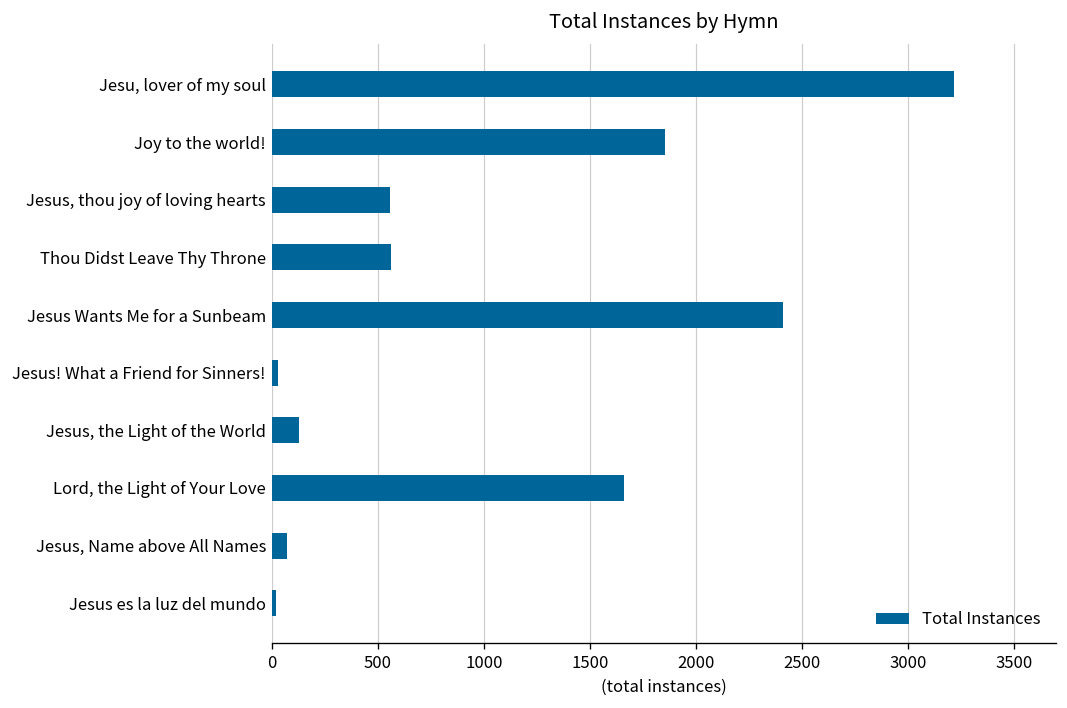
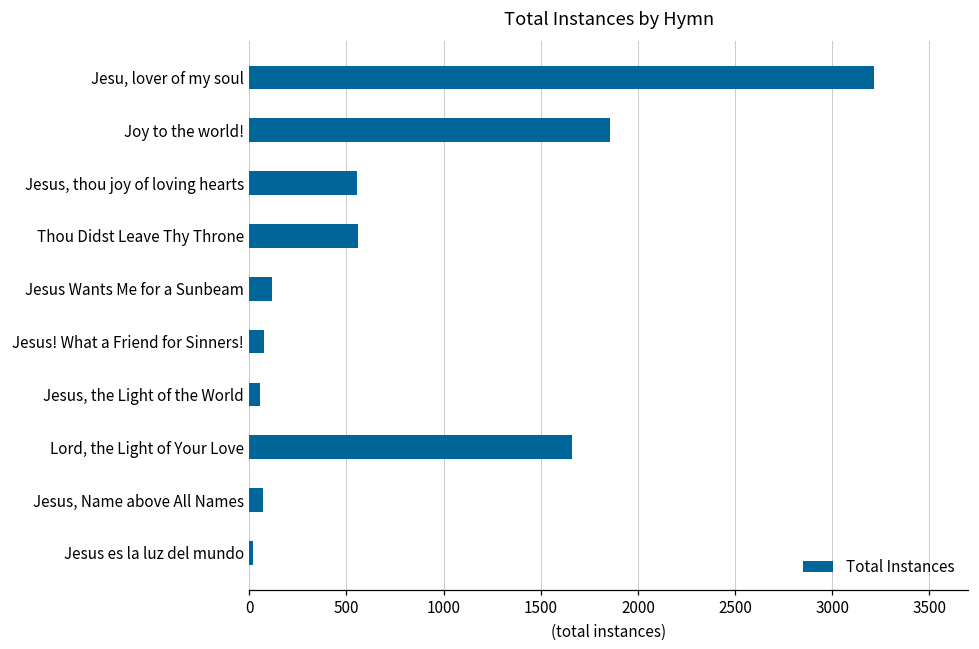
Jesus Wants Me for a Sunbeam: 2410 -> 120
Jesus! What a Friend for Sinners!: 30 -> 80
Jesus, the Light of the World: 130 -> 60
